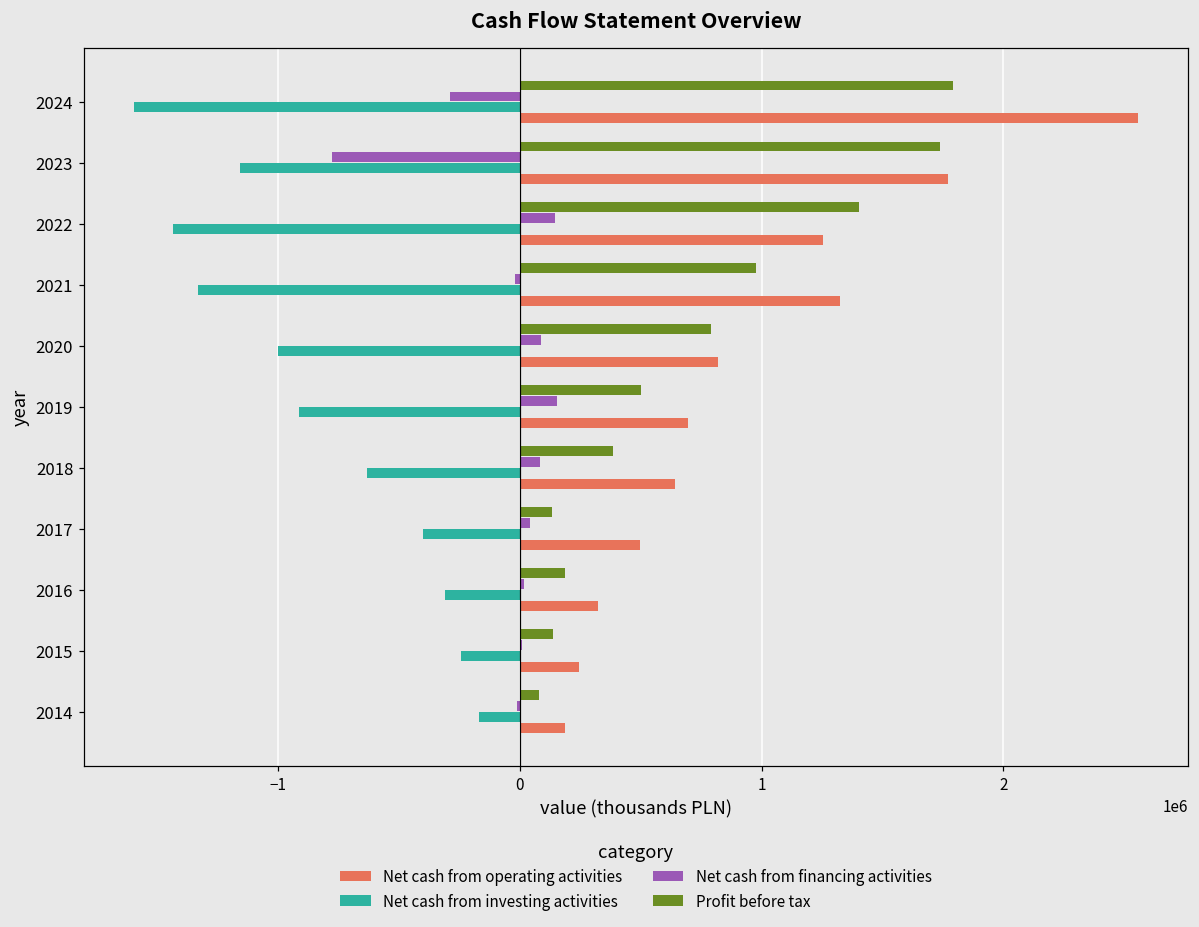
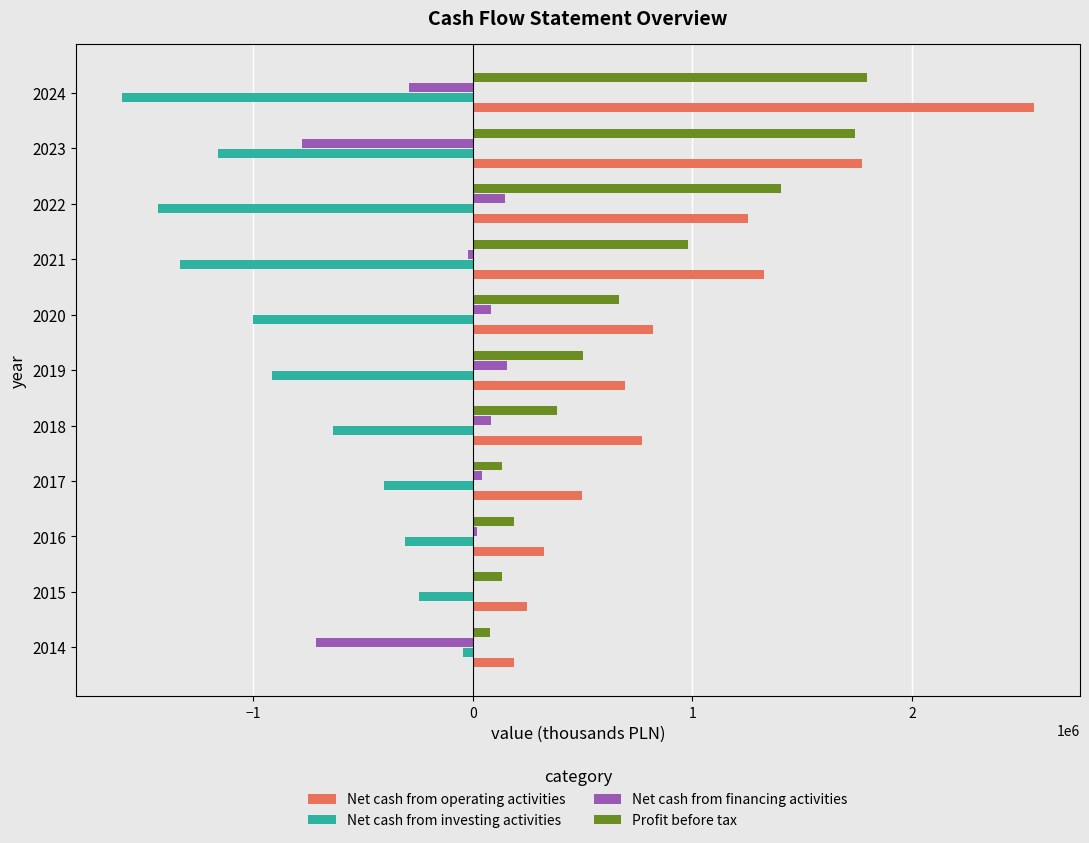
Profit before tax, 2020: 790000 -> 670000
Net cash from operating activities, 2018: 640000 -> 770000
Net cash from financing activities, 2014: -10000 -> -710000
Net cash from investing activities, 2014: -170000 -> -50000
